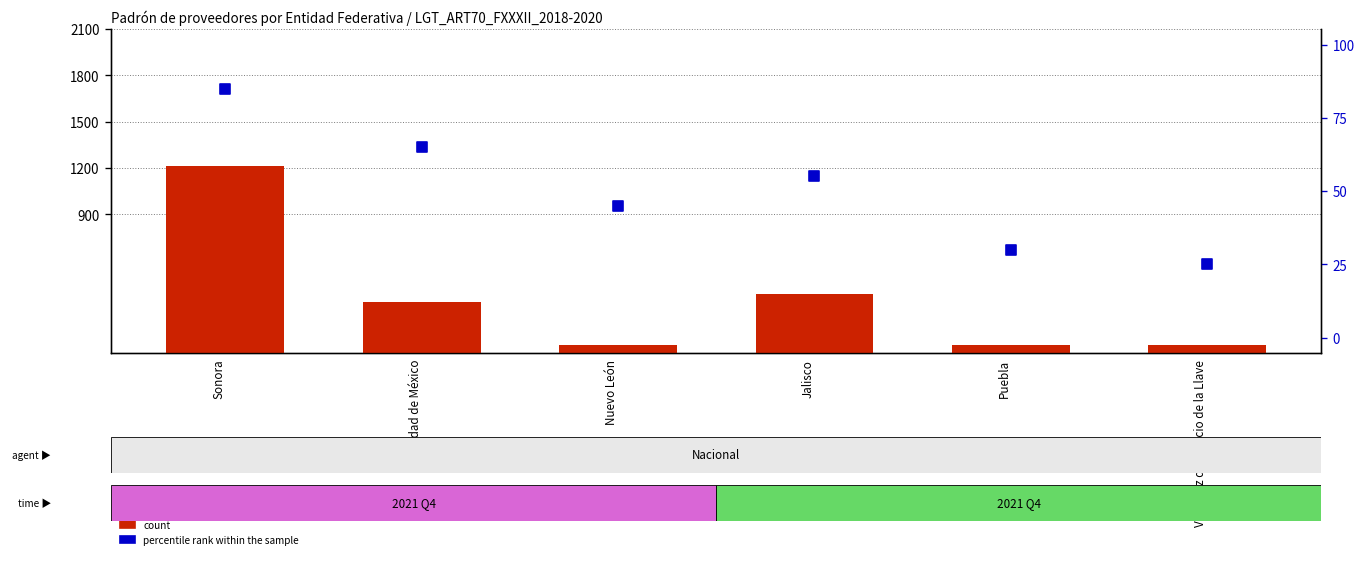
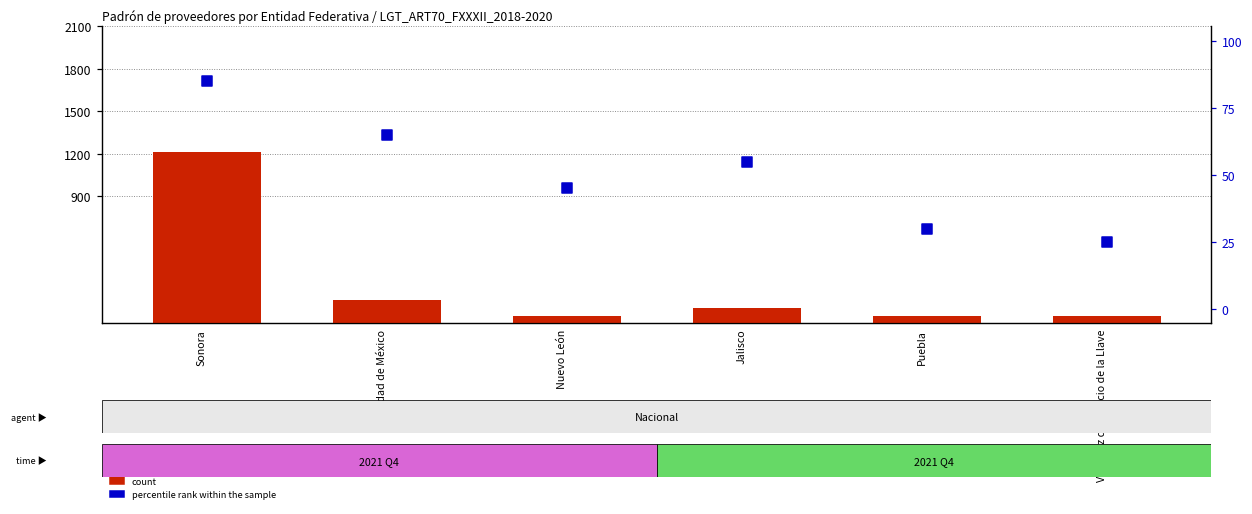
count, Ciudad de México: 330 -> 170
count, Jalisco: 390 -> 110
